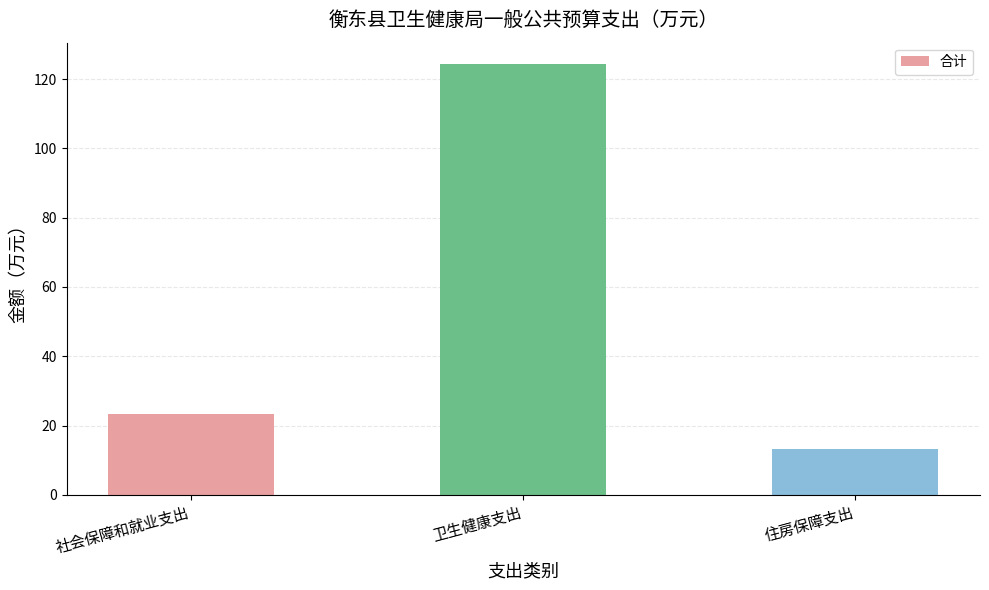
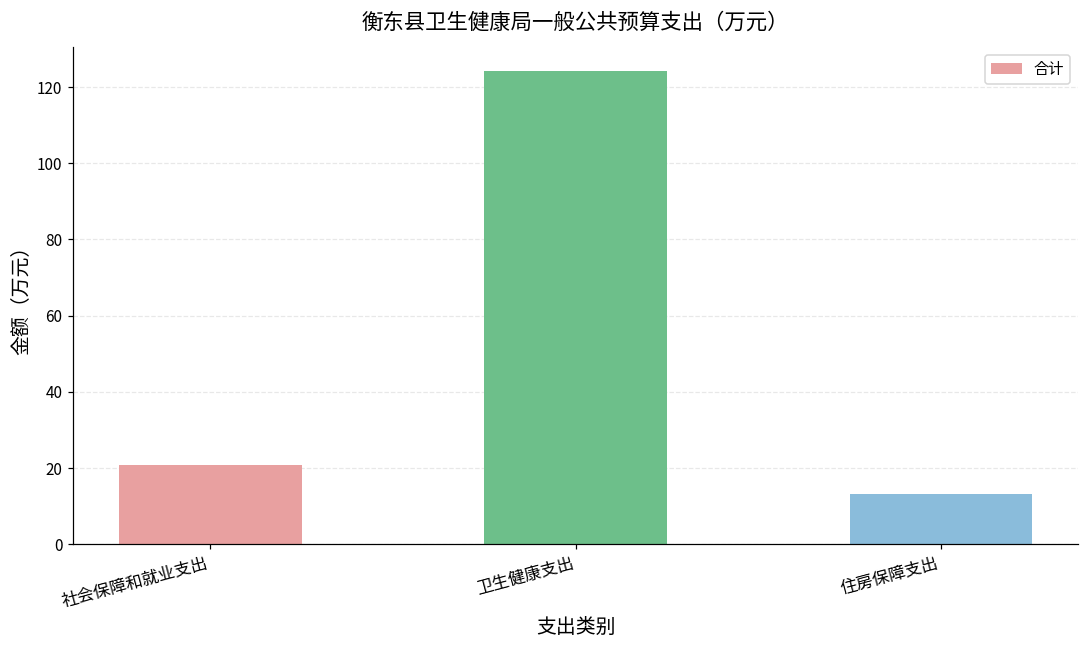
社会保障和就业支出: 23 -> 21
